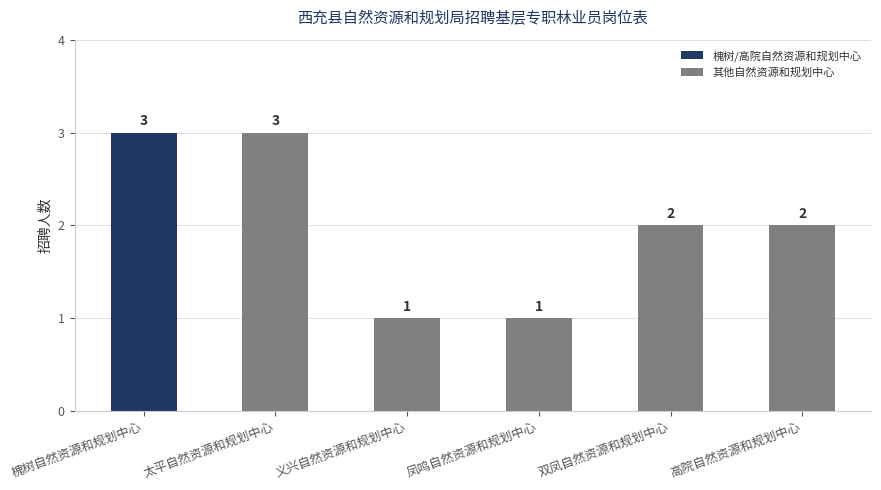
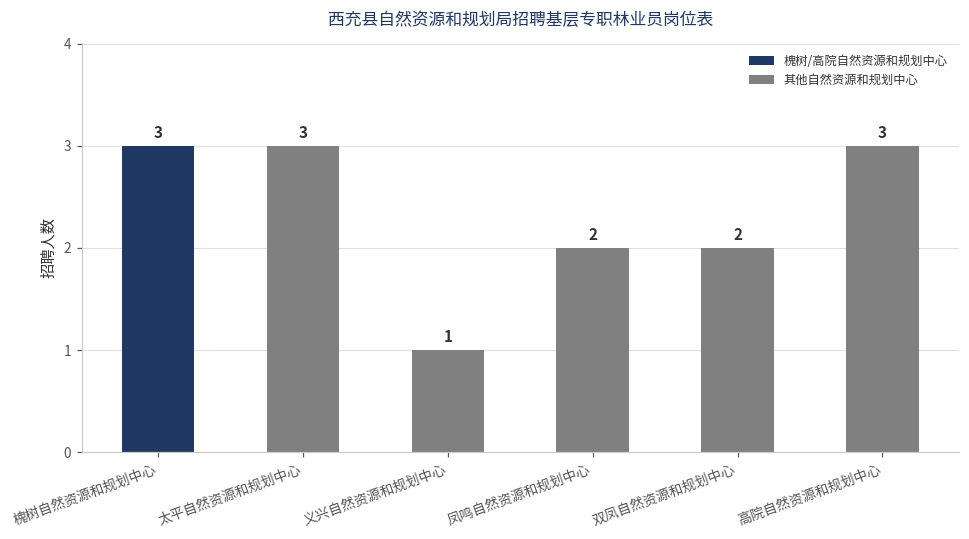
凤鸣自然资源和规划中心: 1 -> 2
高院自然资源和规划中心: 2 -> 3
